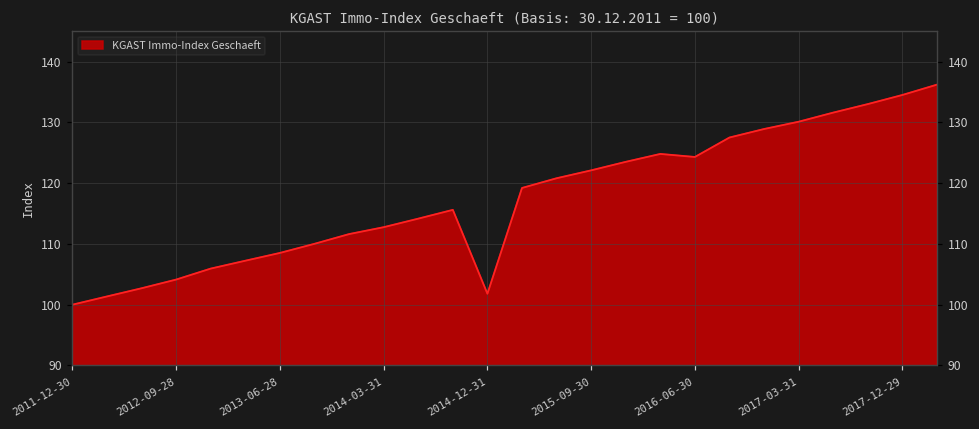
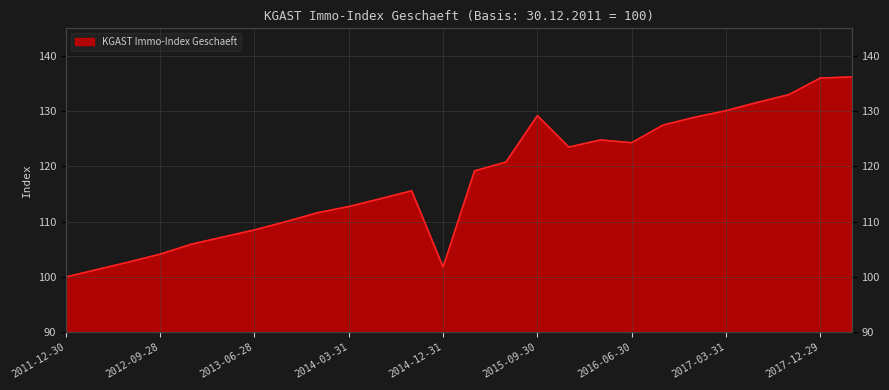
2015-09-30: 122 -> 129
2017-12-29: 135 -> 136
